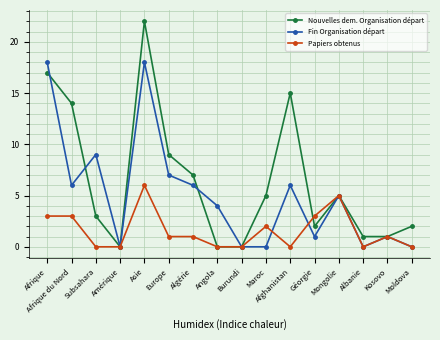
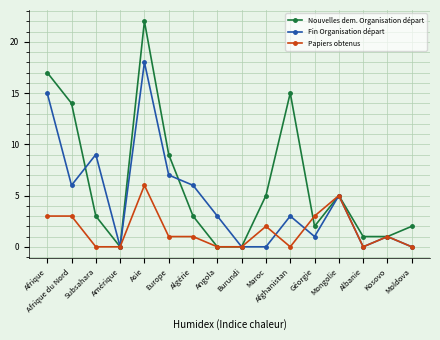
Fin Organisation départ, Afrique: 18 -> 15
Nouvelles dem. Organisation départ, Algérie: 7 -> 3
Fin Organisation départ, Angola: 4 -> 3
Fin Organisation départ, Afghanistan: 6 -> 3
